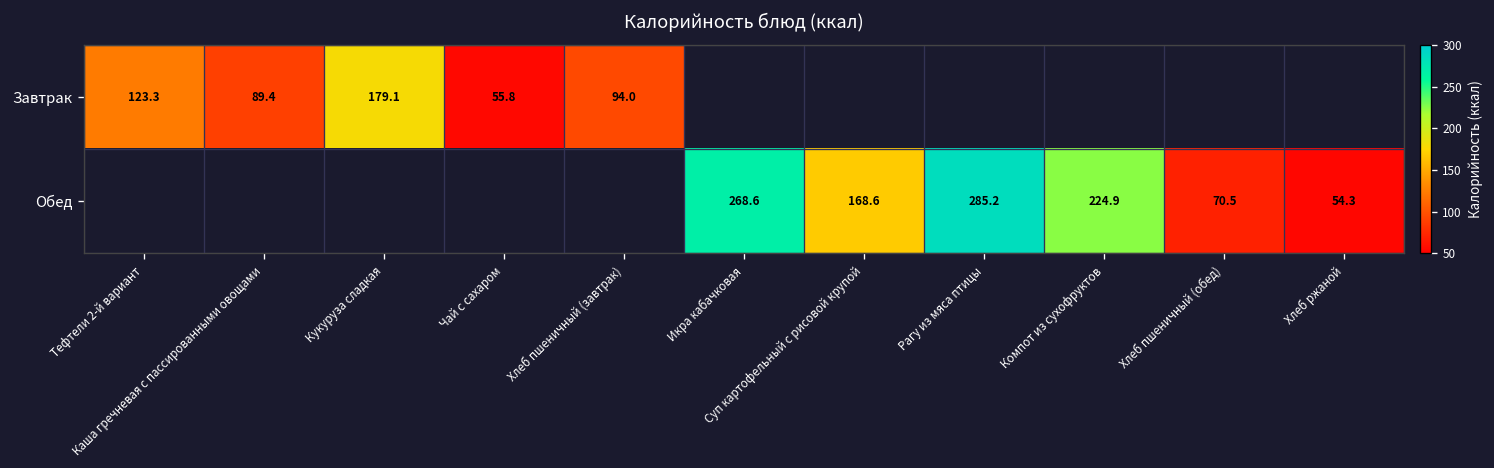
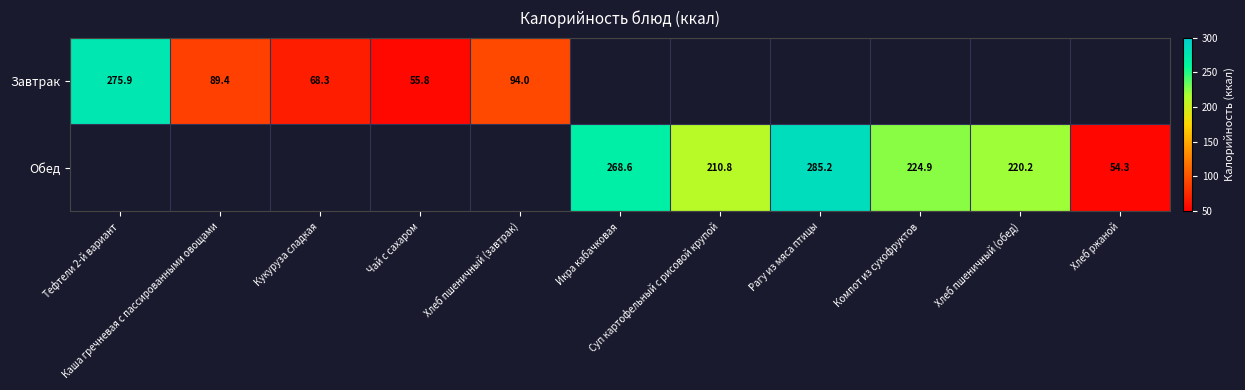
Завтрак, Тефтели 2-й вариант: 123.3 -> 275.9
Завтрак, Кукуруза сладкая: 179.1 -> 68.3
Обед, Суп картофельный с рисовой крупой: 168.6 -> 210.8
Обед, Хлеб пшеничный (обед): 70.5 -> 220.2
